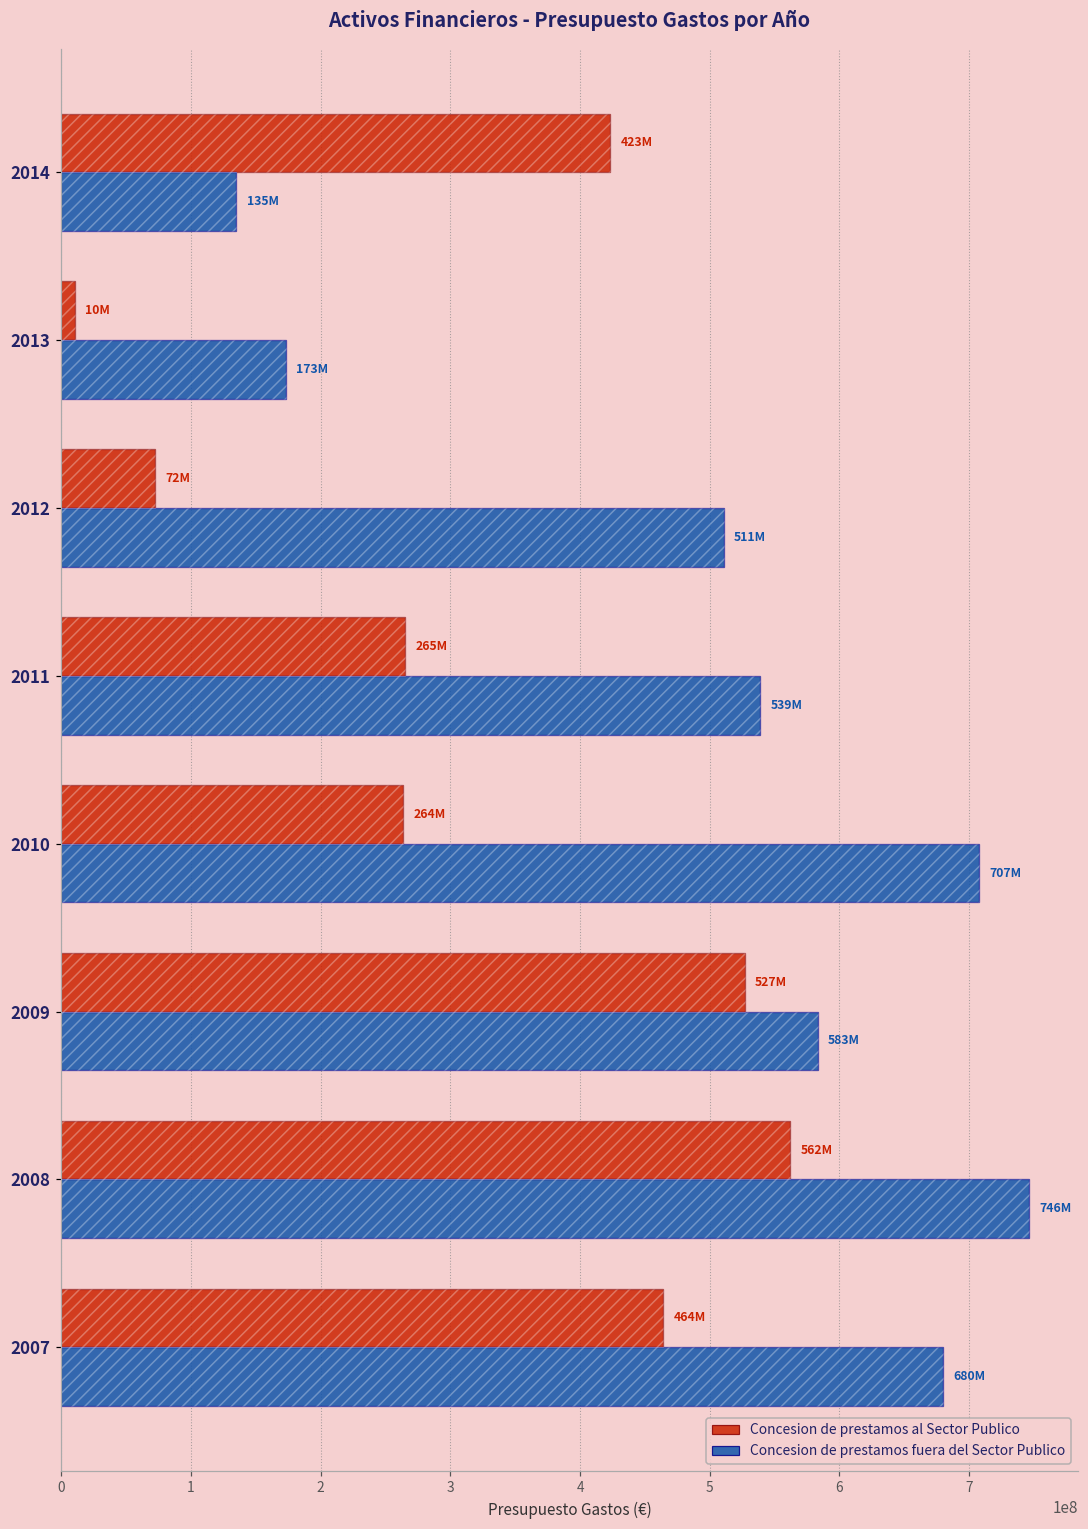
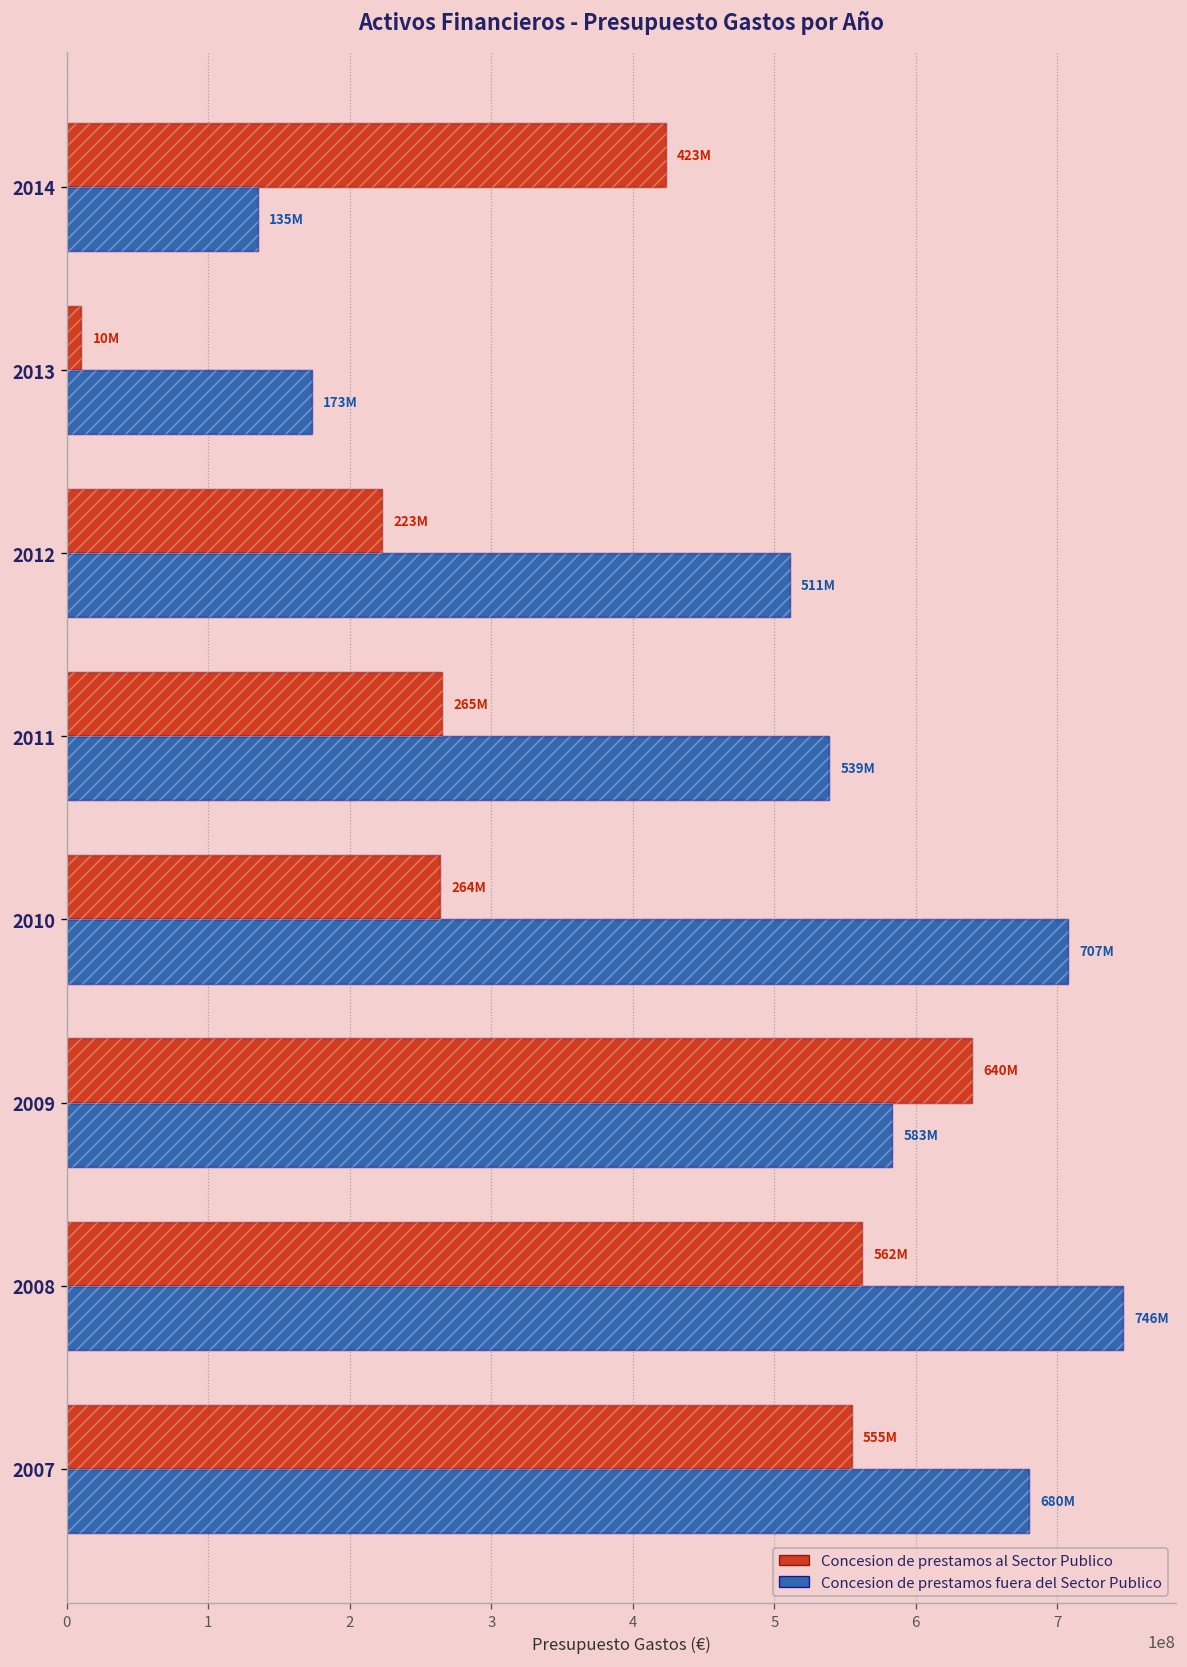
Concesion de prestamos al Sector Publico, 2012: 72M -> 223M
Concesion de prestamos al Sector Publico, 2009: 527M -> 640M
Concesion de prestamos al Sector Publico, 2007: 464M -> 555M
